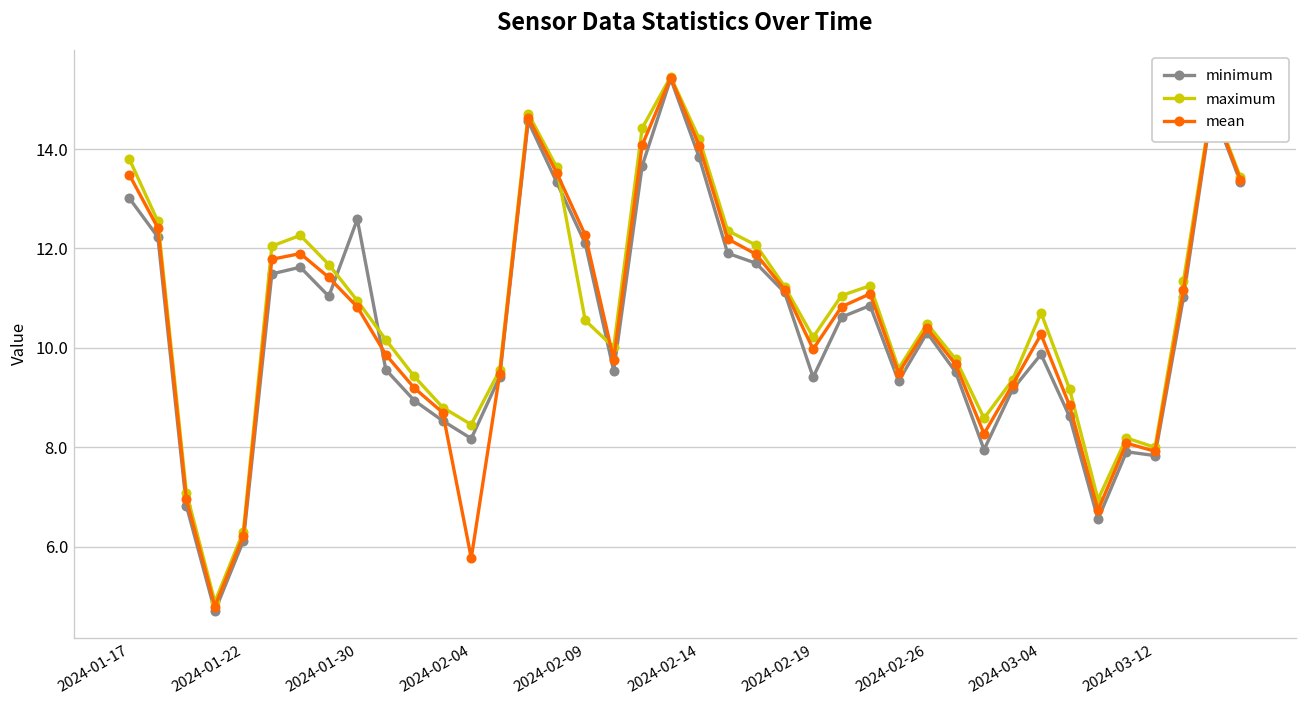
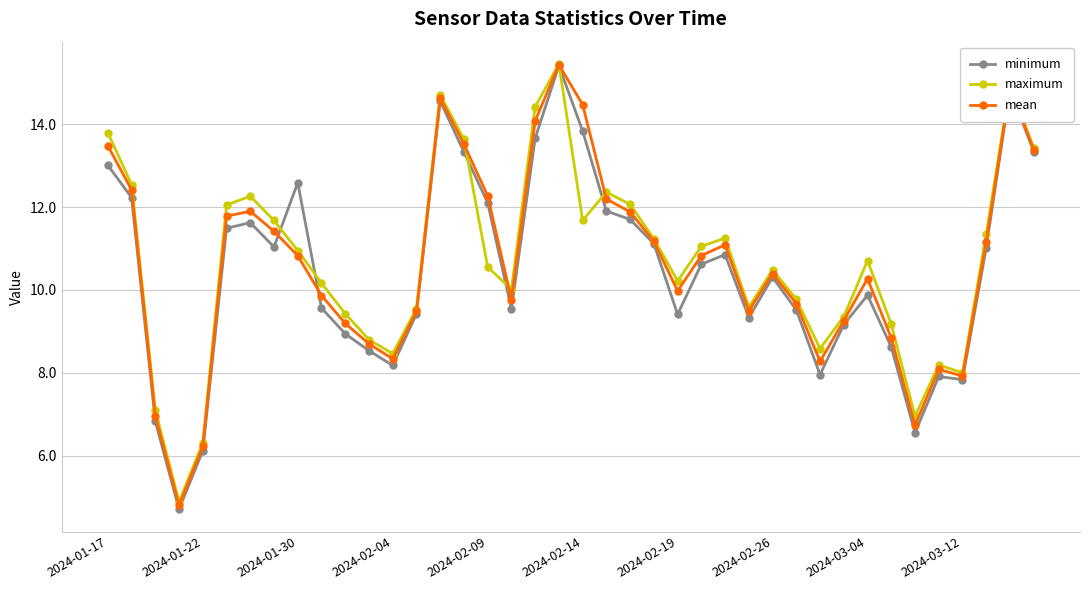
mean, 2024-02-04: 5.8 -> 8.3
maximum, 2024-02-14: 14.2 -> 11.7
mean, 2024-02-14: 14.1 -> 14.5
